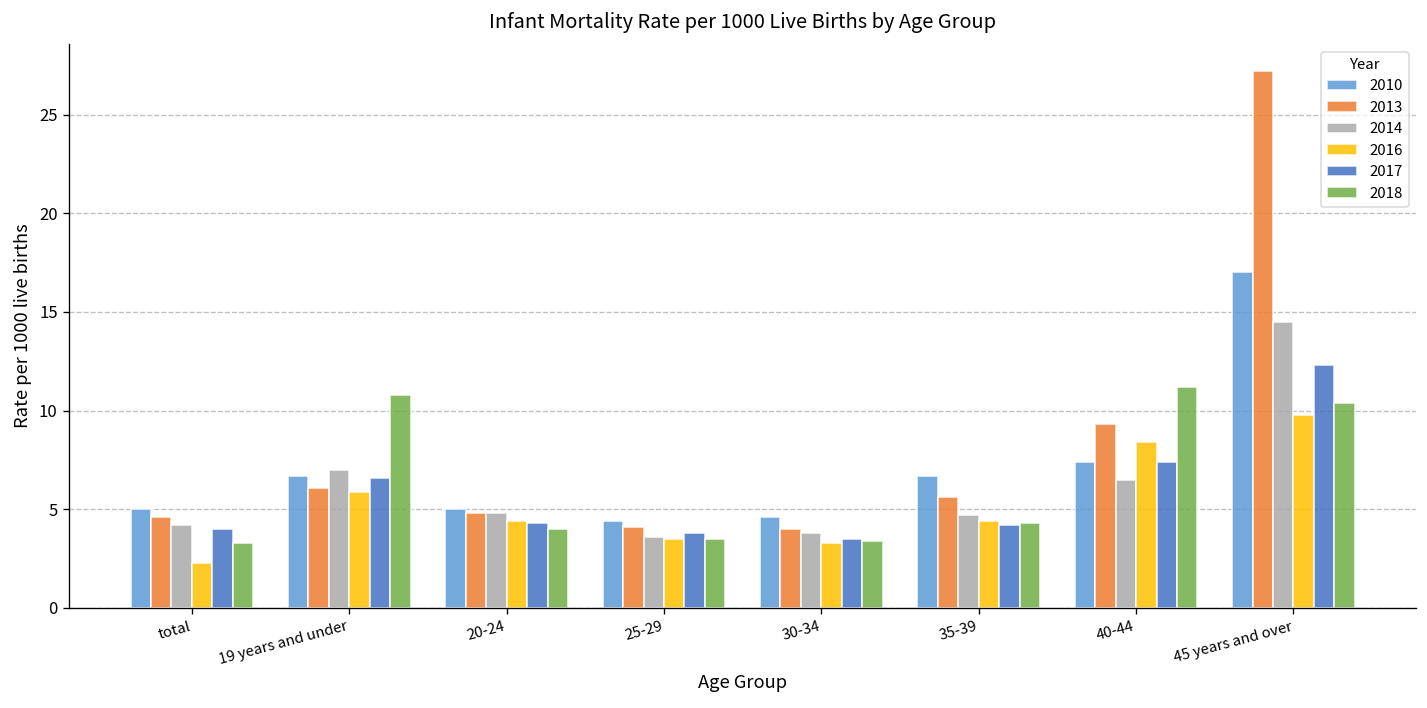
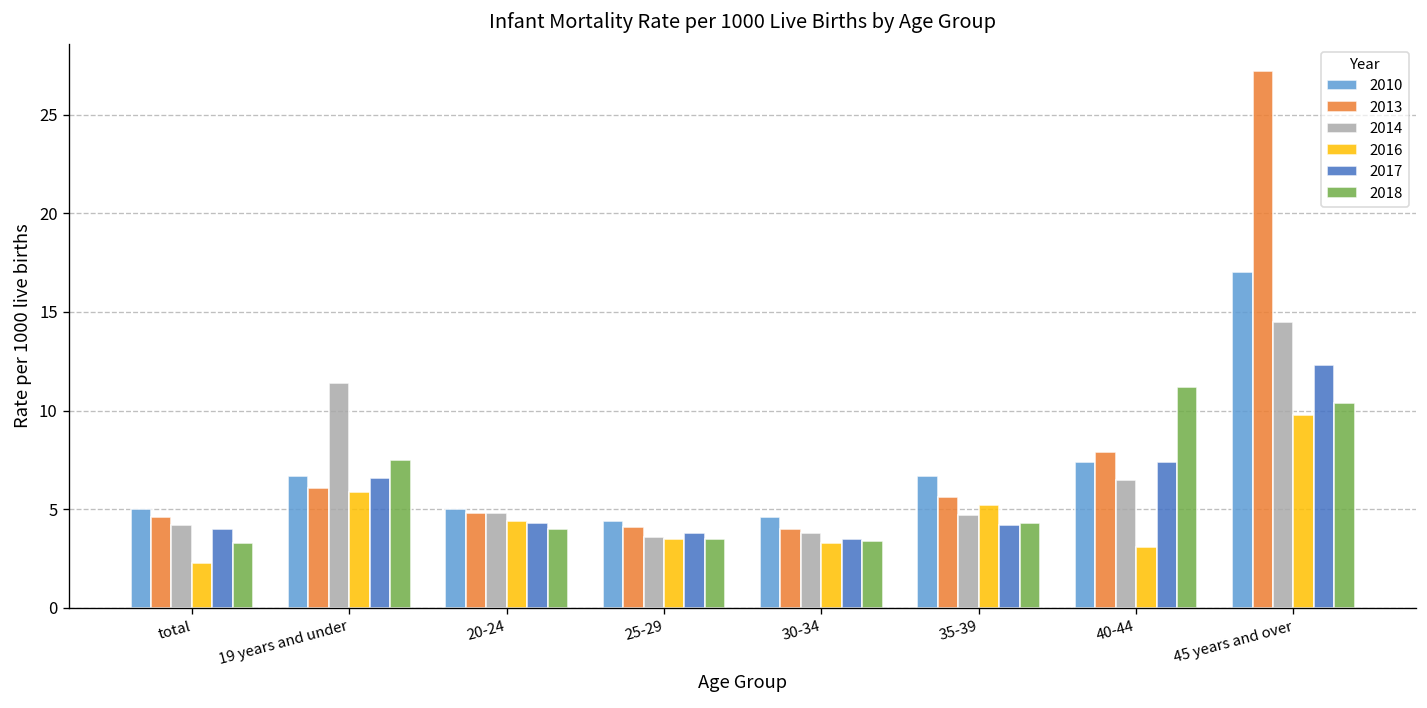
2014, 19 years and under: 7.0 -> 11.4
2018, 19 years and under: 10.8 -> 7.5
2016, 35-39: 4.4 -> 5.2
2013, 40-44: 9.3 -> 7.9
2016, 40-44: 8.4 -> 3.1
